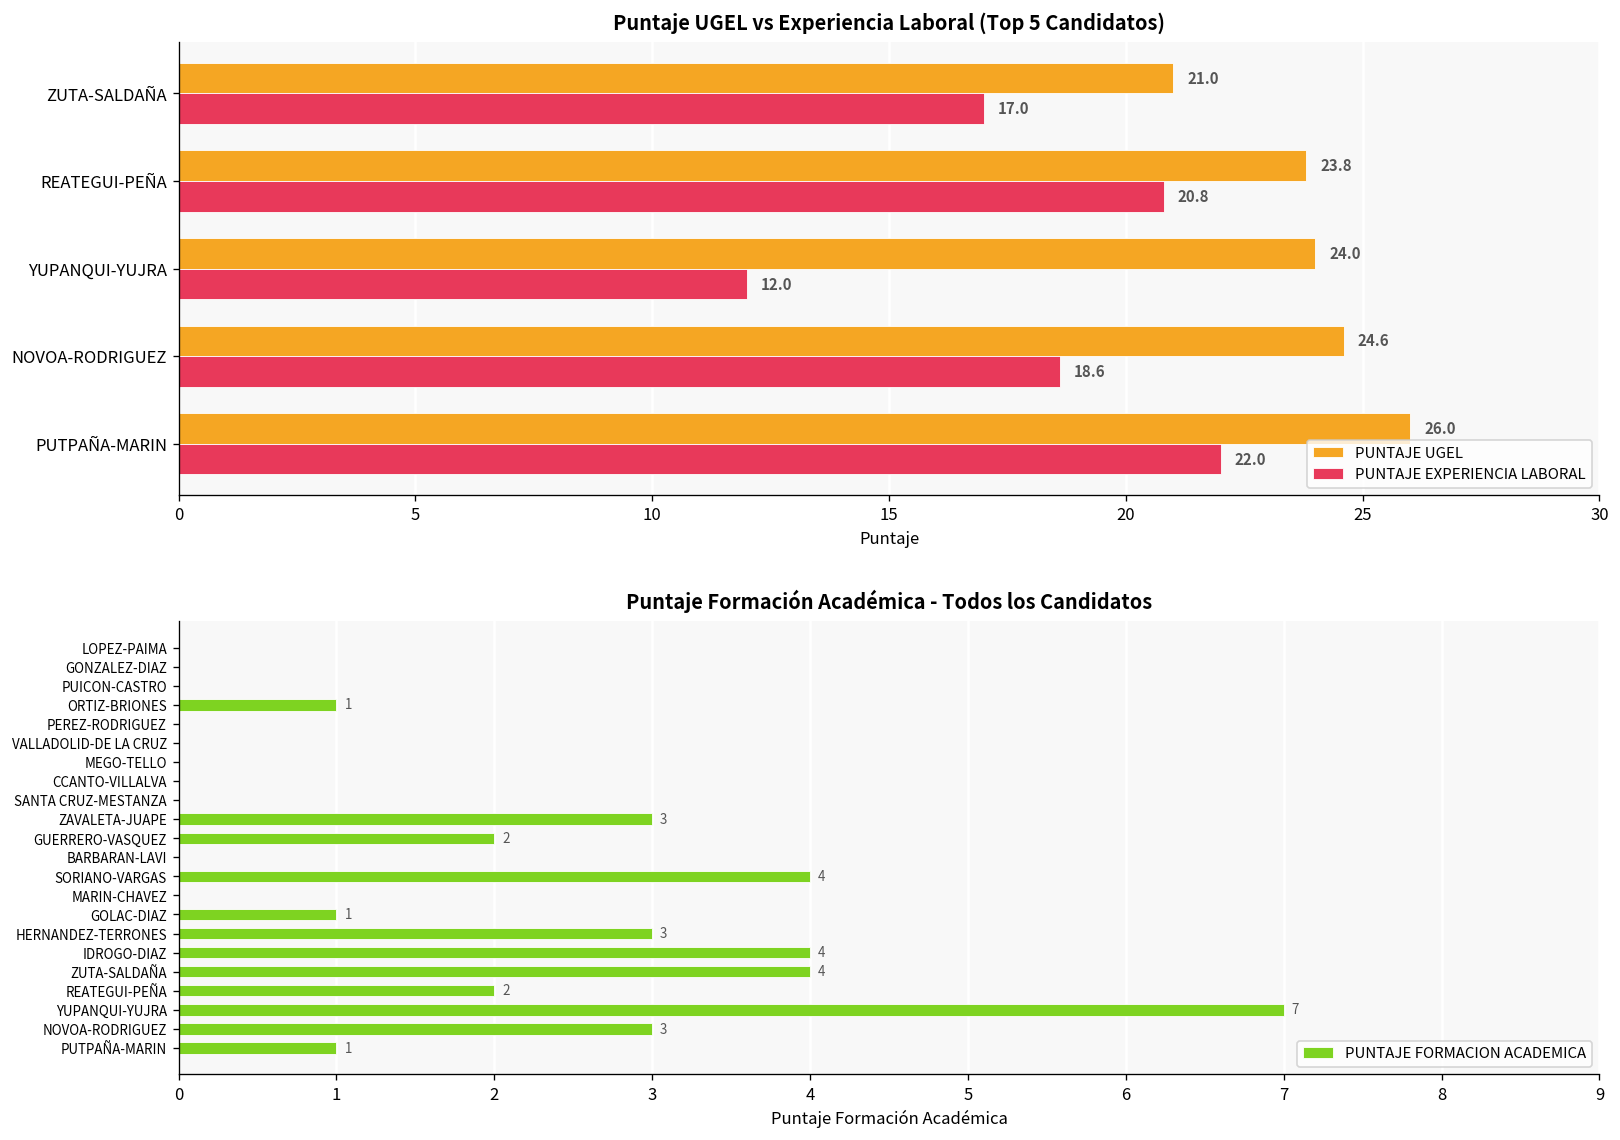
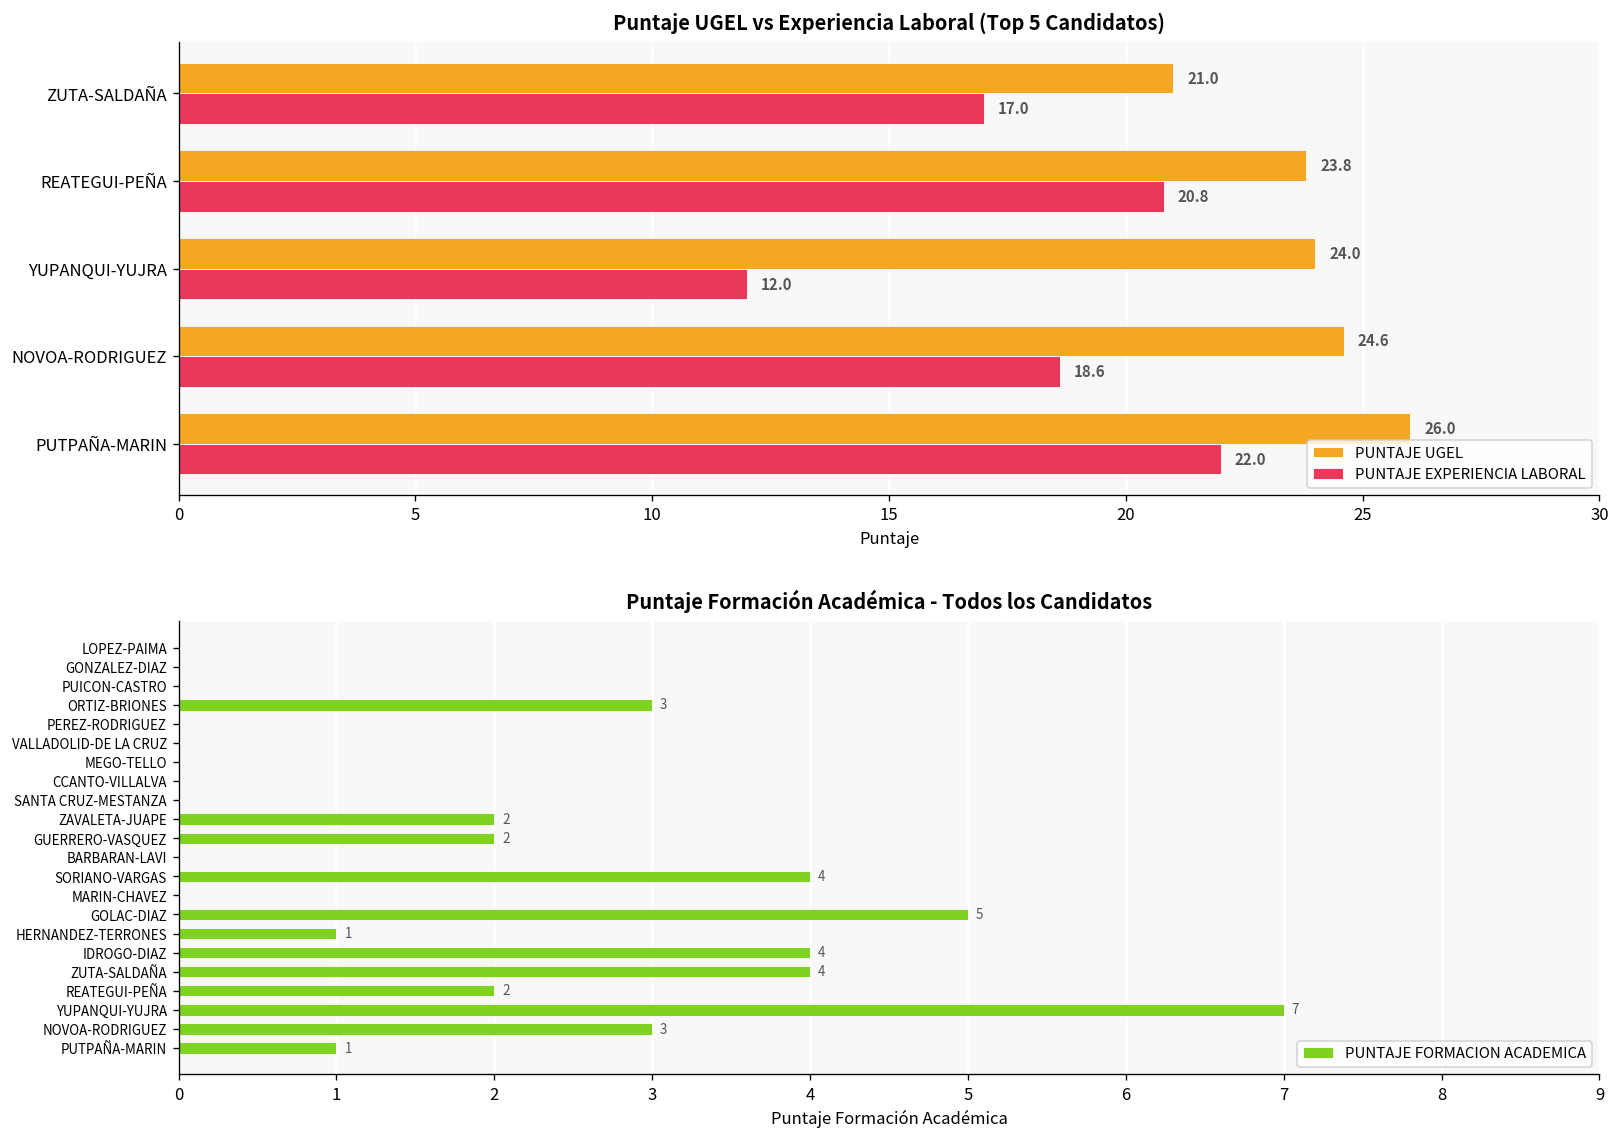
Puntaje Formación Académica - Todos los Candidatos, ORTIZ-BRIONES: 1 -> 3
Puntaje Formación Académica - Todos los Candidatos, ZAVALETA-JUAPE: 3 -> 2
Puntaje Formación Académica - Todos los Candidatos, GOLAC-DIAZ: 1 -> 5
Puntaje Formación Académica - Todos los Candidatos, HERNANDEZ-TERRONES: 3 -> 1
